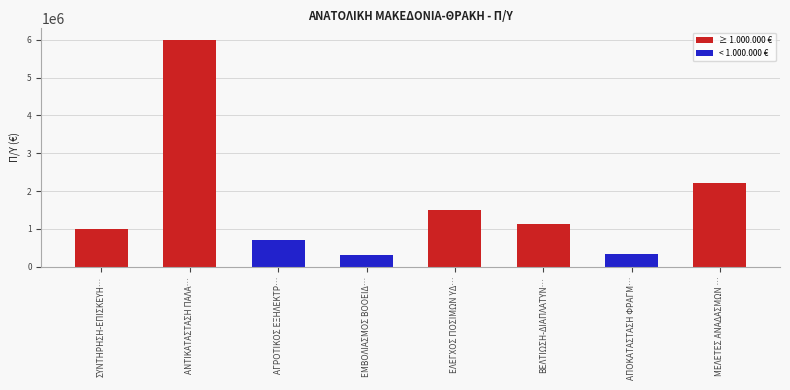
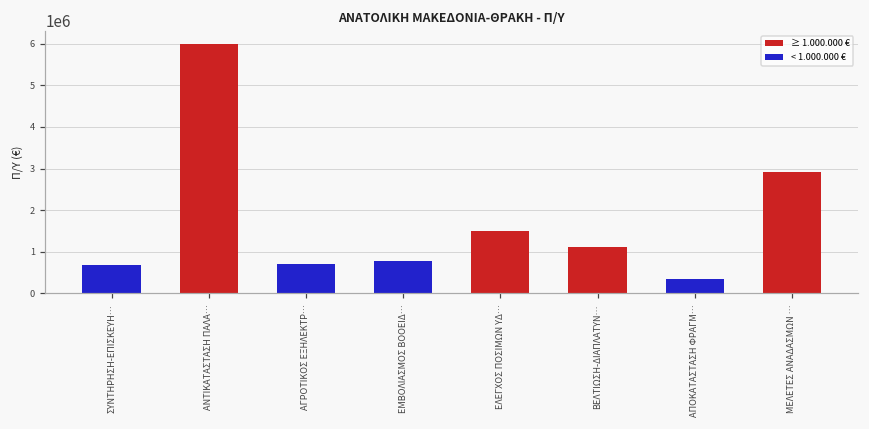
ΣΥΝΤΗΡΗΣΗ-ΕΠΙΣΚΕΥΗ…: 1000000 -> 700000
ΕΜΒΟΛΙΑΣΜΟΣ ΒΟΟΕΙΔ…: 300000 -> 800000
ΜΕΛΕΤΕΣ ΑΝΑΔΑΣΜΩΝ …: 2200000 -> 2900000
